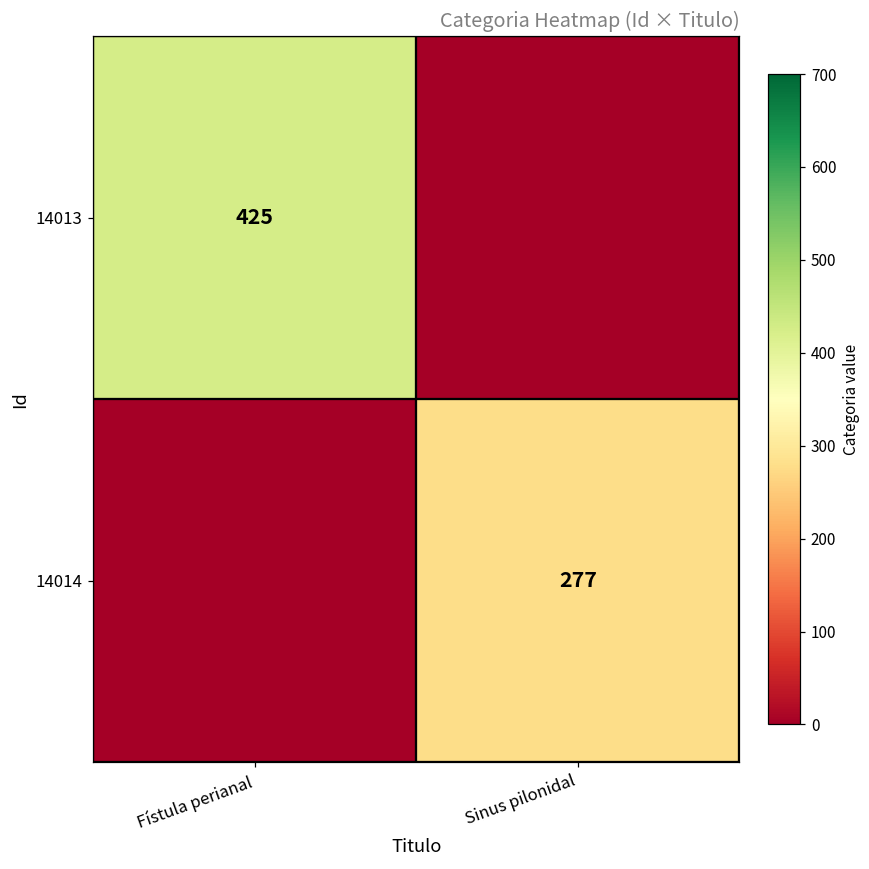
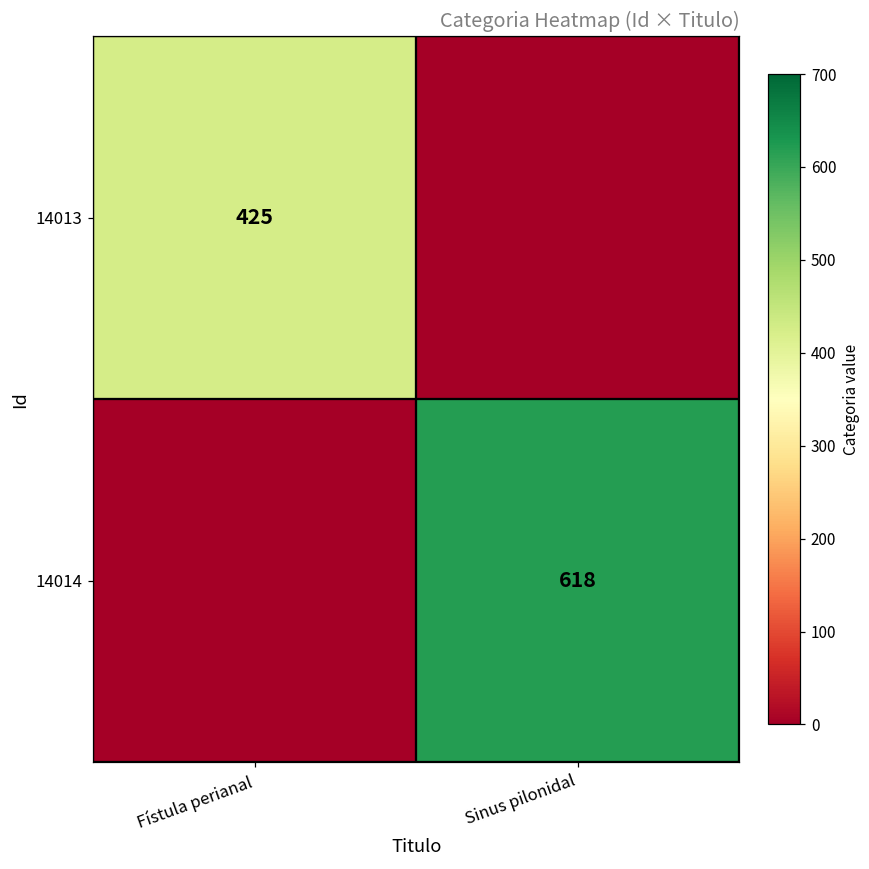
14014, Sinus pilonidal: 277 -> 618
